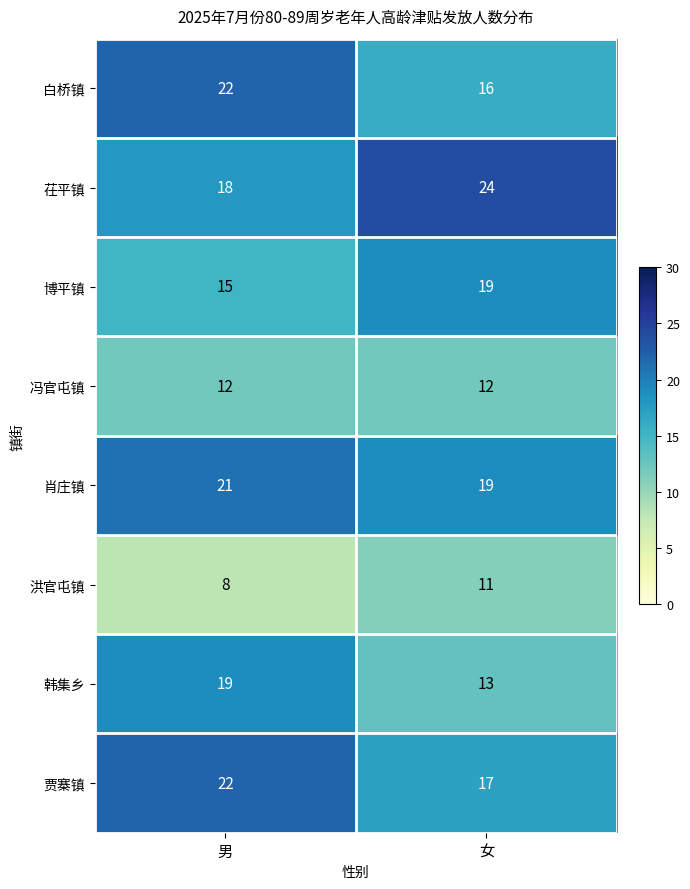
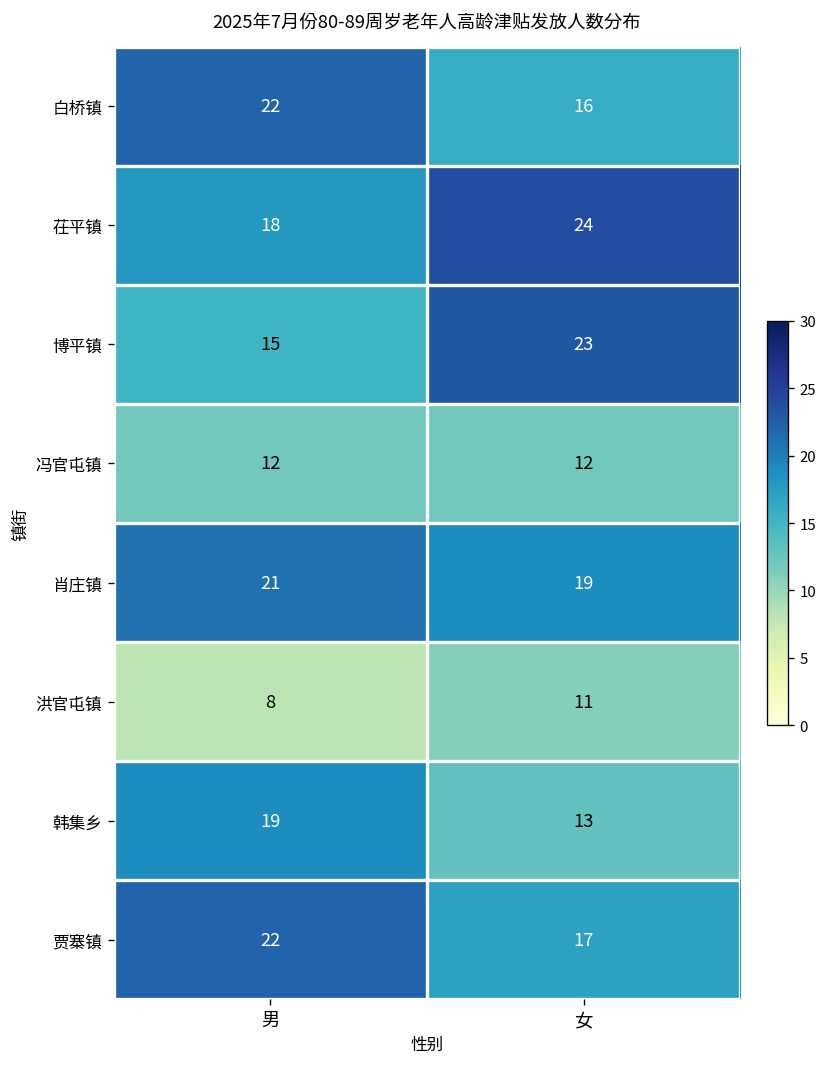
博平镇, 女: 19 -> 23
